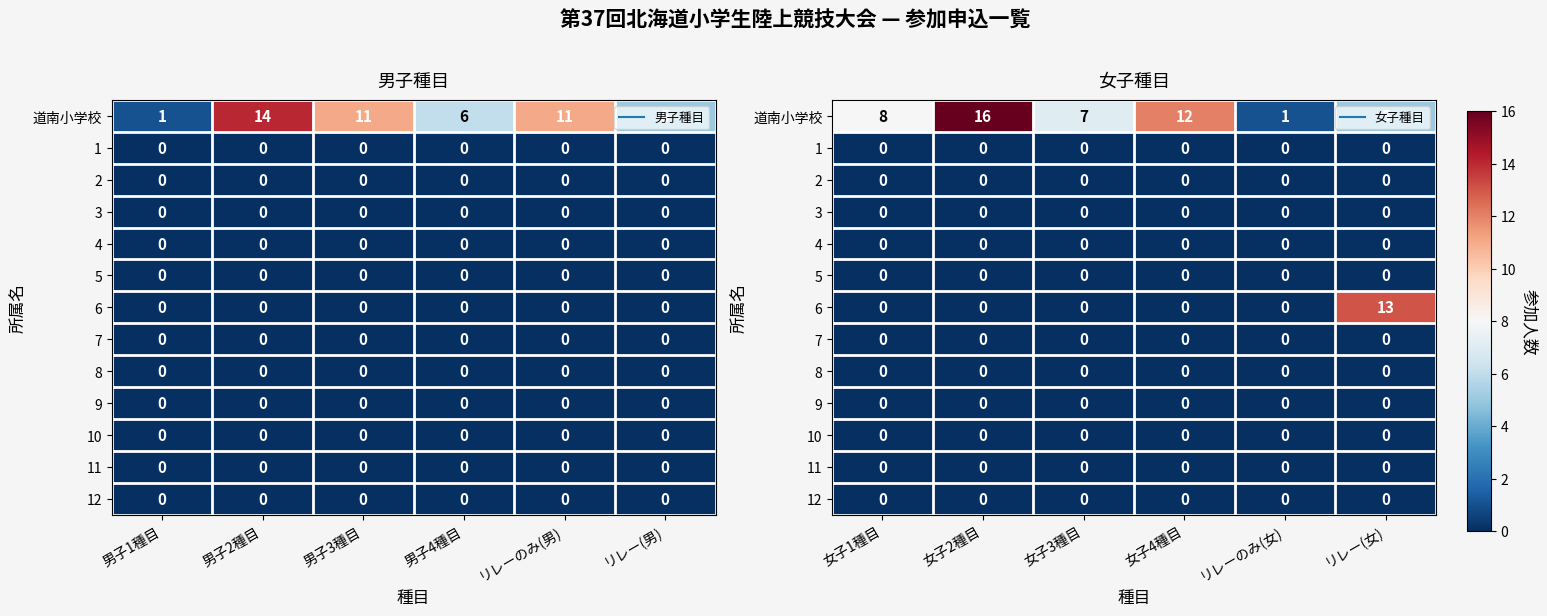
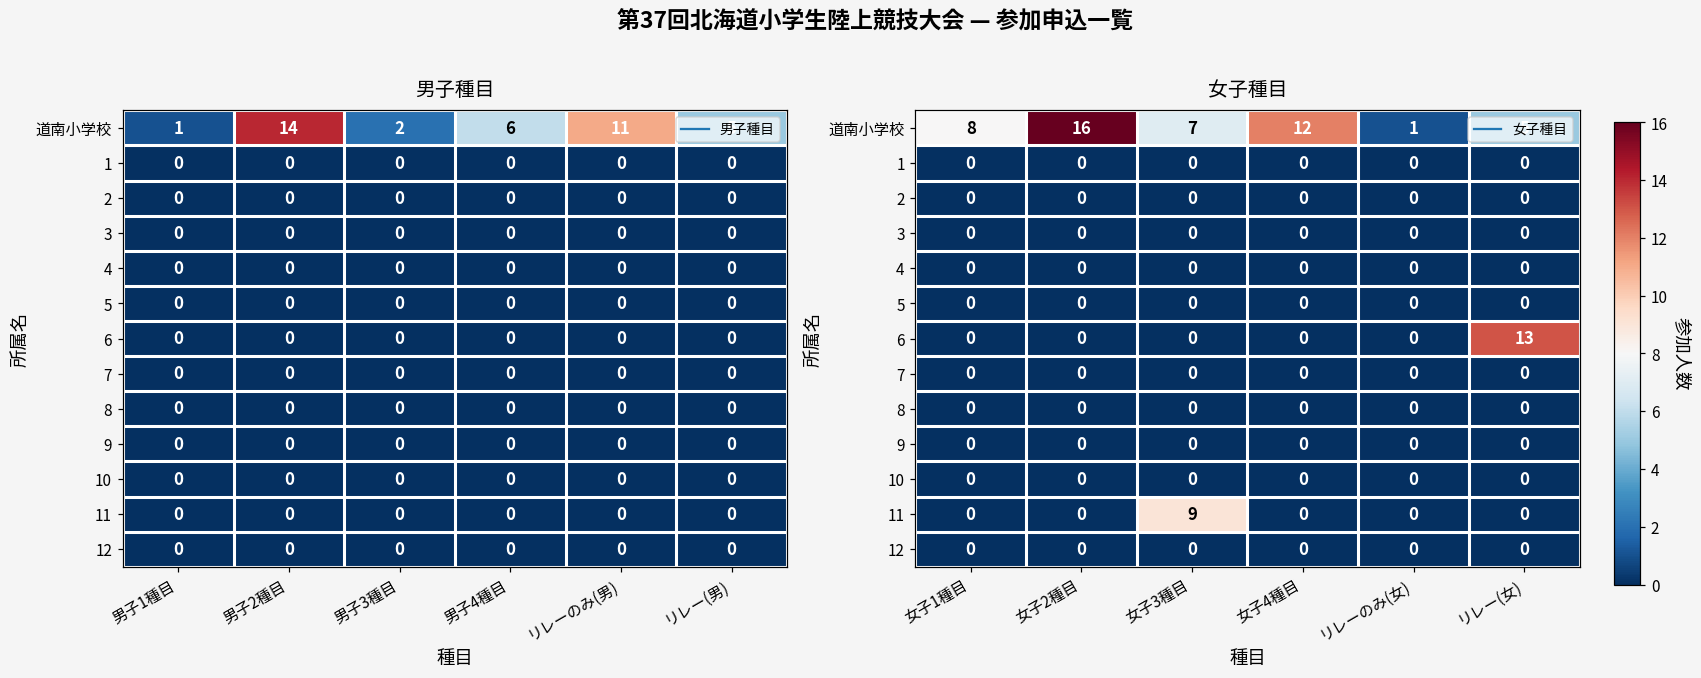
男子種目, 道南小学校, 男子3種目: 11 -> 2
女子種目, 11, 女子3種目: 0 -> 9
